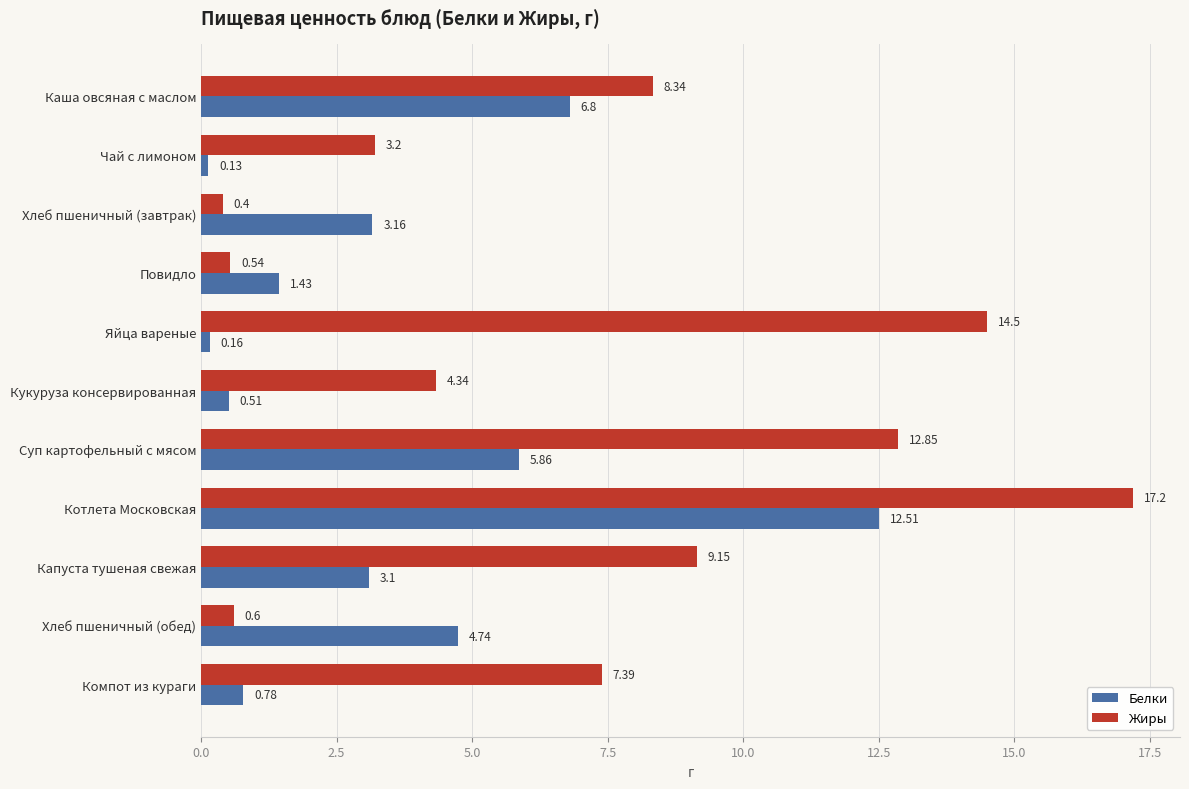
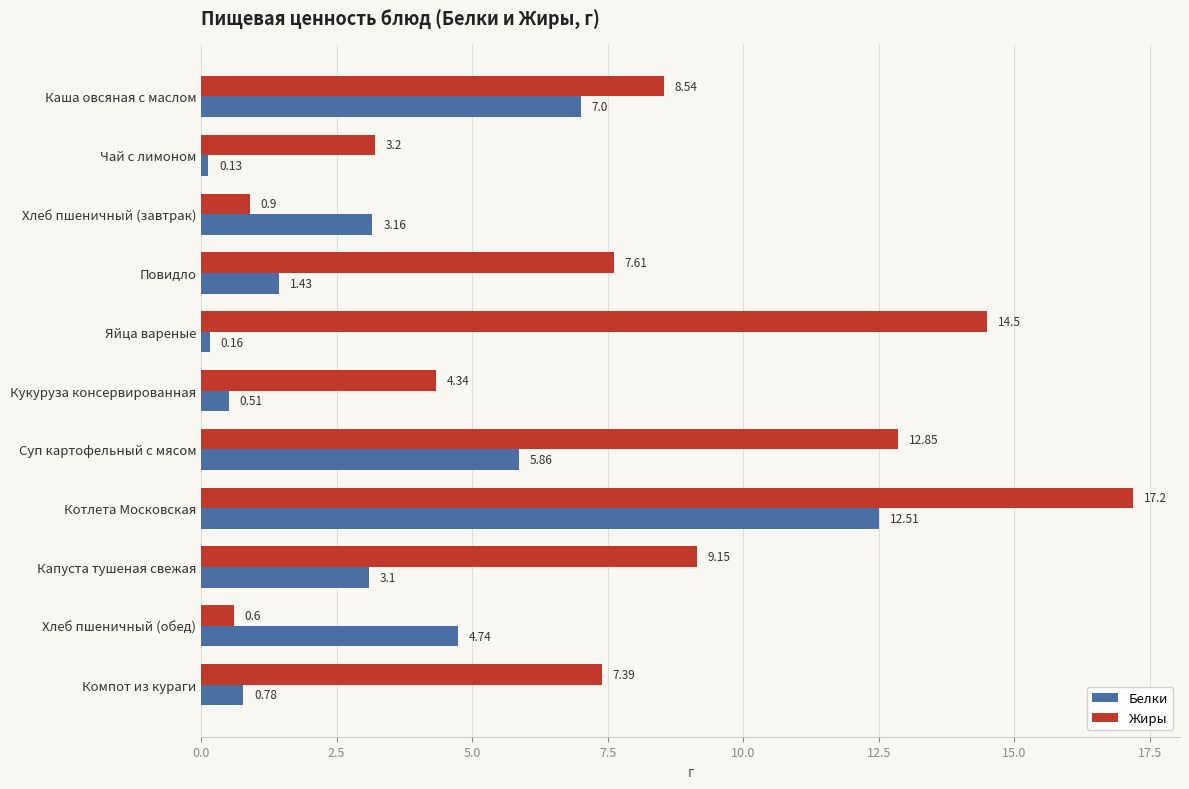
Жиры, Каша овсяная с маслом: 8.34 -> 8.54
Белки, Каша овсяная с маслом: 6.8 -> 7.0
Жиры, Хлеб пшеничный (завтрак): 0.4 -> 0.9
Жиры, Повидло: 0.54 -> 7.61
